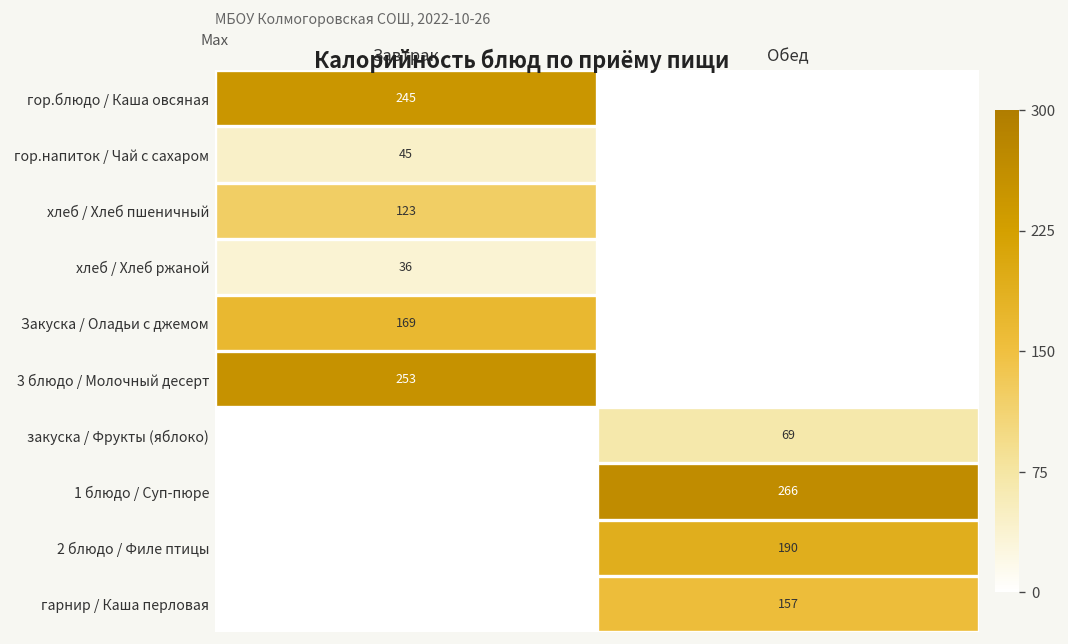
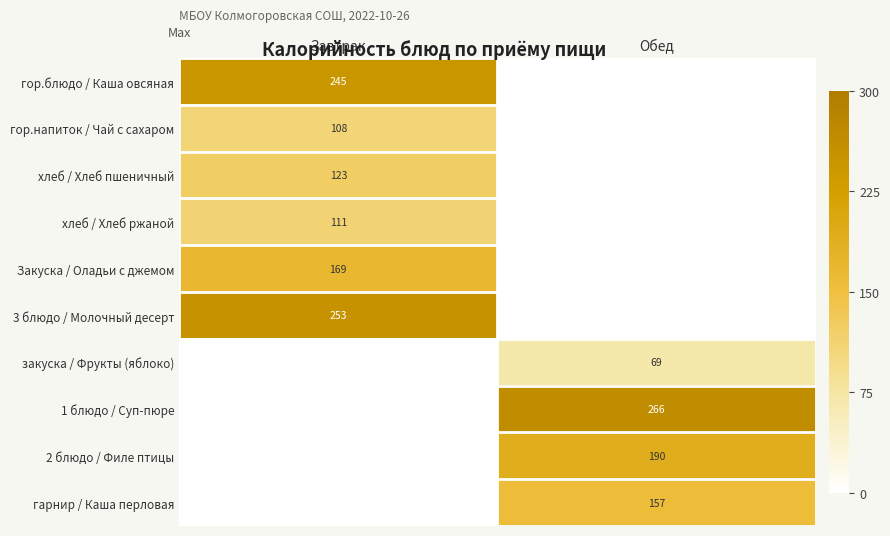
гор.напиток / Чай с сахаром, Завтрак: 45 -> 108
хлеб / Хлеб ржаной, Завтрак: 36 -> 111
